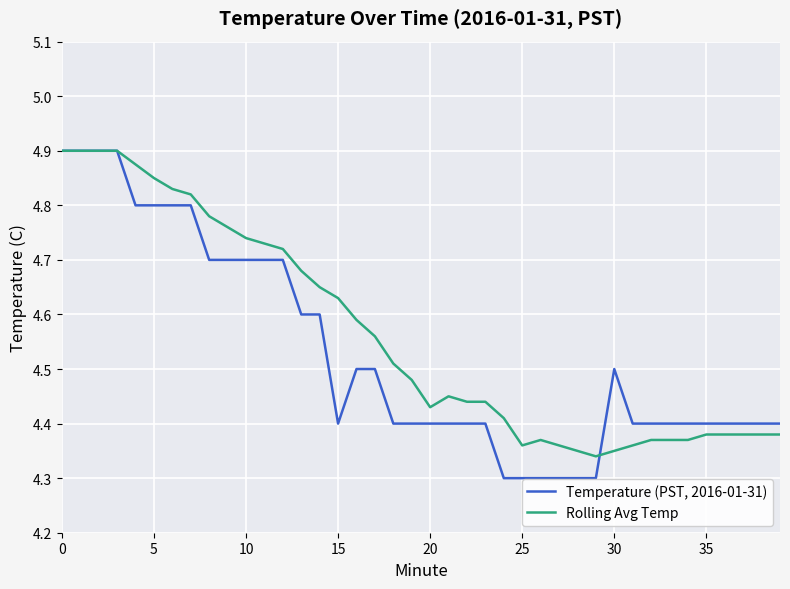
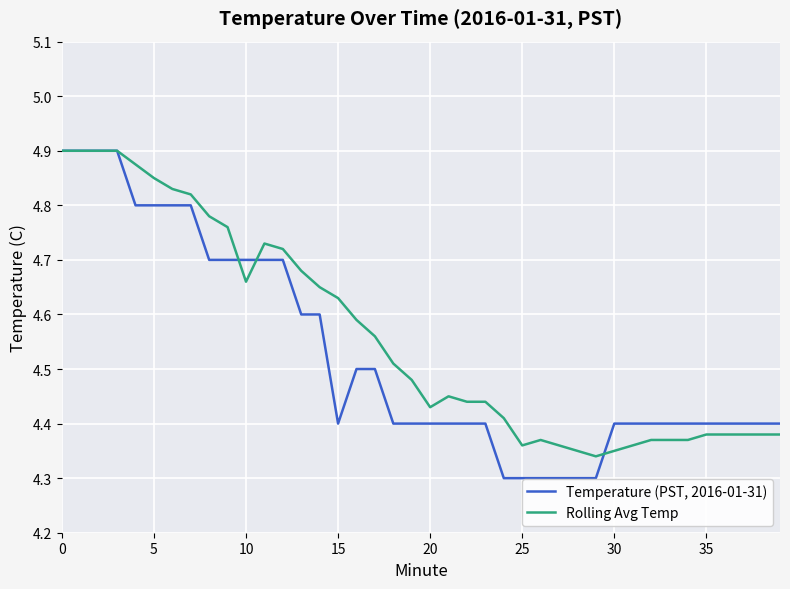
Rolling Avg Temp, 10: 4.74 -> 4.66
Temperature (PST, 2016-01-31), 30: 4.5 -> 4.4
